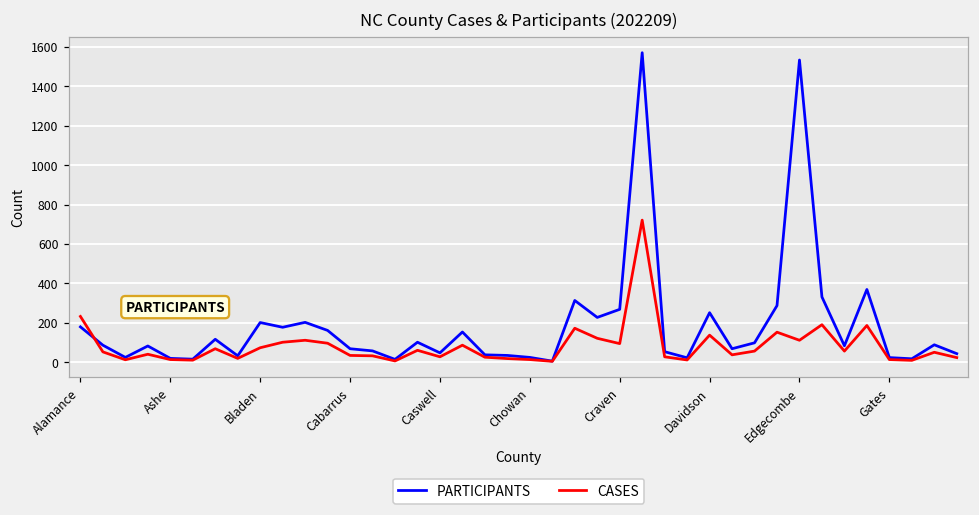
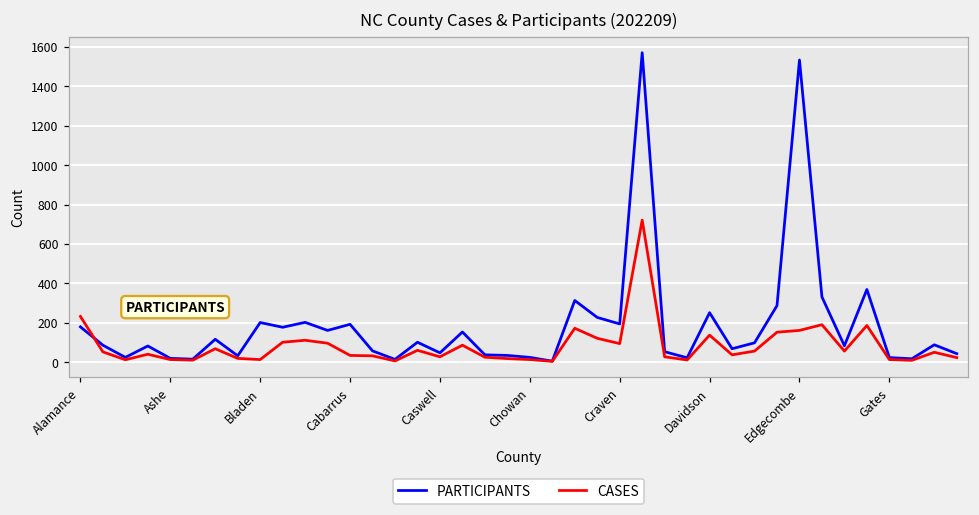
CASES, Bladen: 70 -> 10
PARTICIPANTS, Cabarrus: 70 -> 190
PARTICIPANTS, Craven: 270 -> 190
CASES, Edgecombe: 110 -> 160
